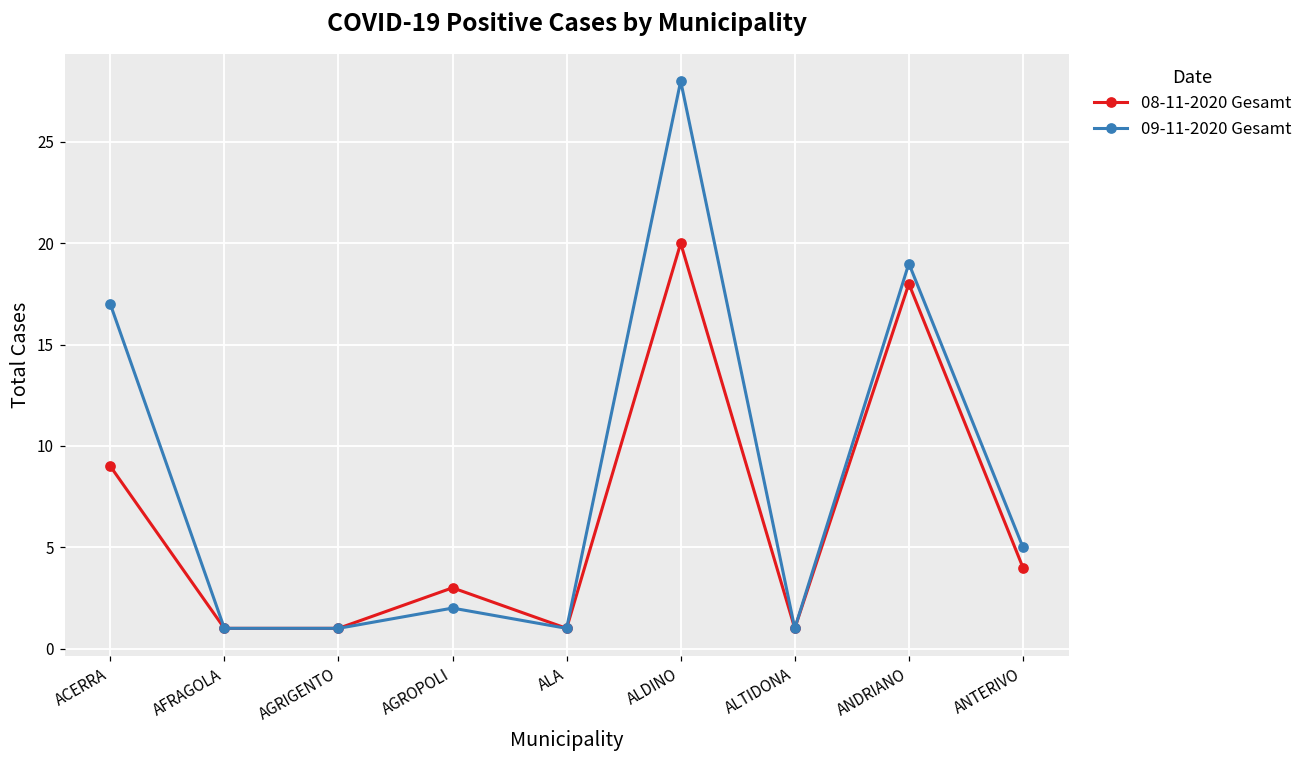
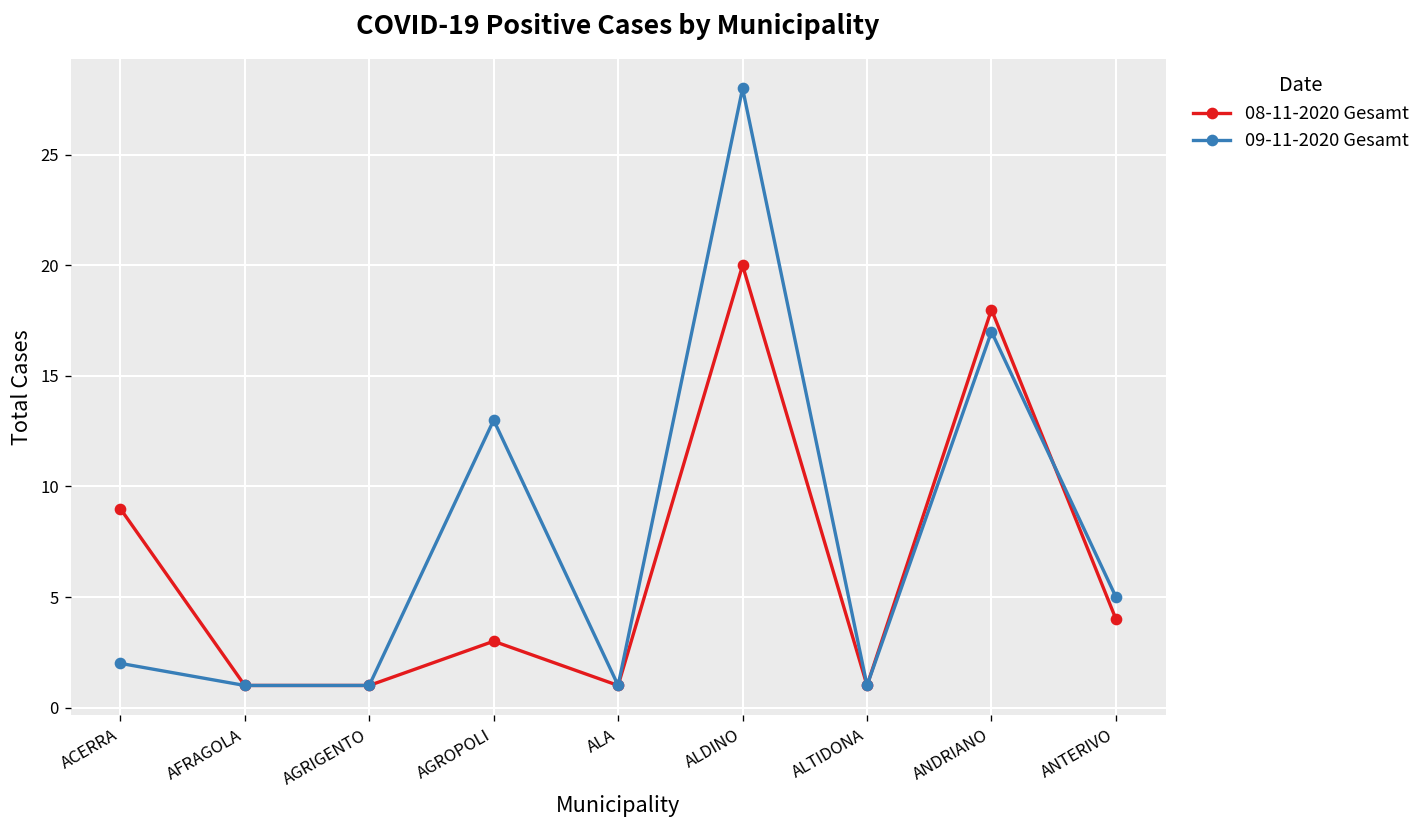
09-11-2020 Gesamt, ACERRA: 17 -> 2
09-11-2020 Gesamt, AGROPOLI: 2 -> 13
09-11-2020 Gesamt, ANDRIANO: 19 -> 17
